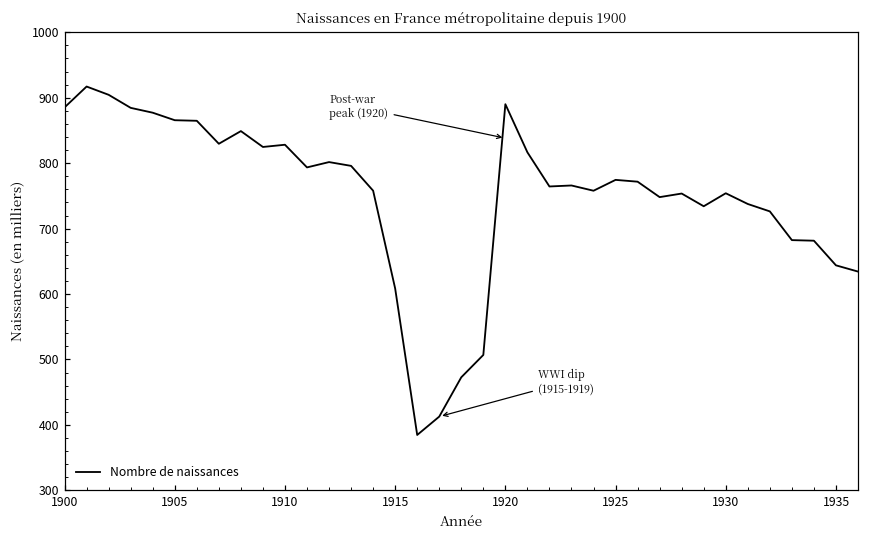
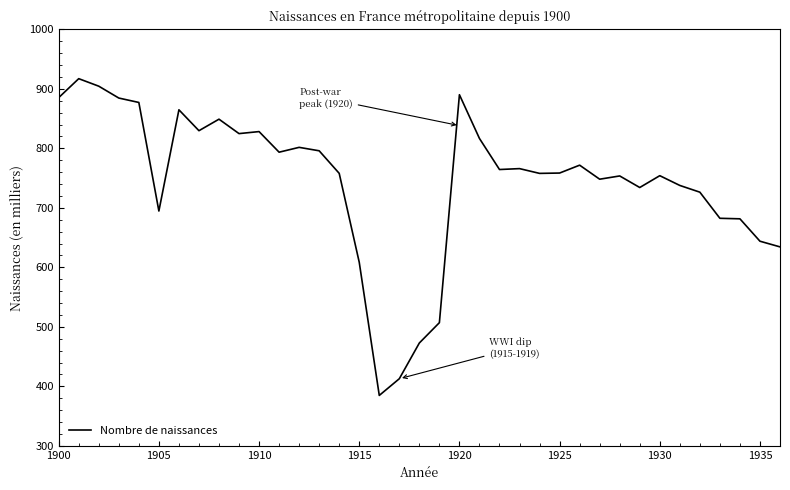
1905: 870 -> 690
1925: 770 -> 760
